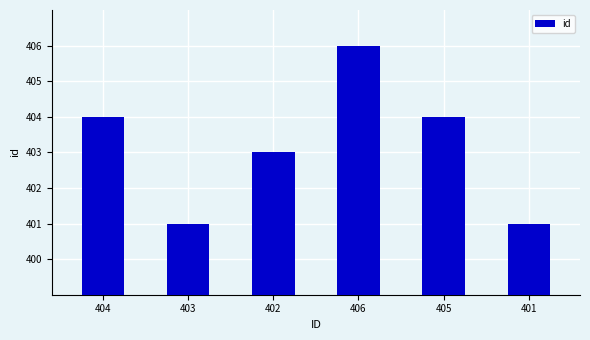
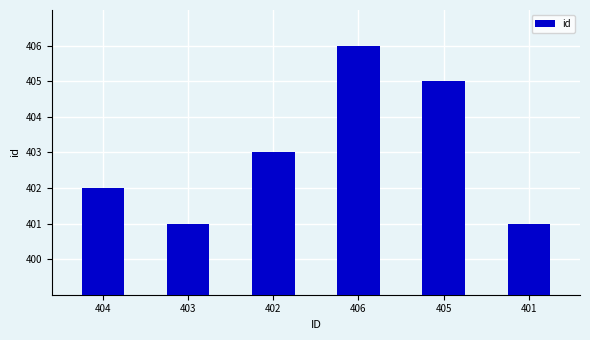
404: 404 -> 402
405: 404 -> 405
